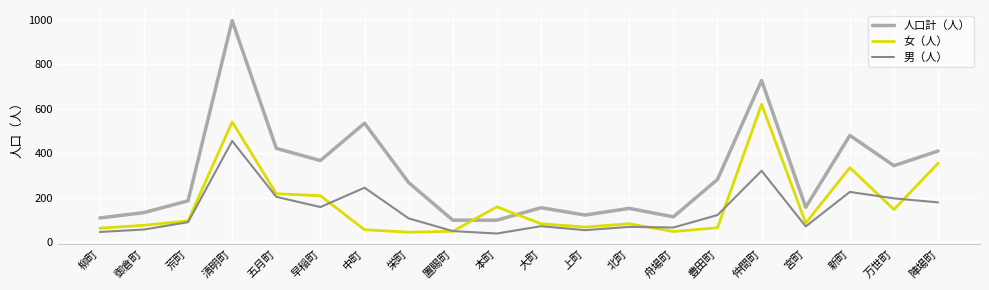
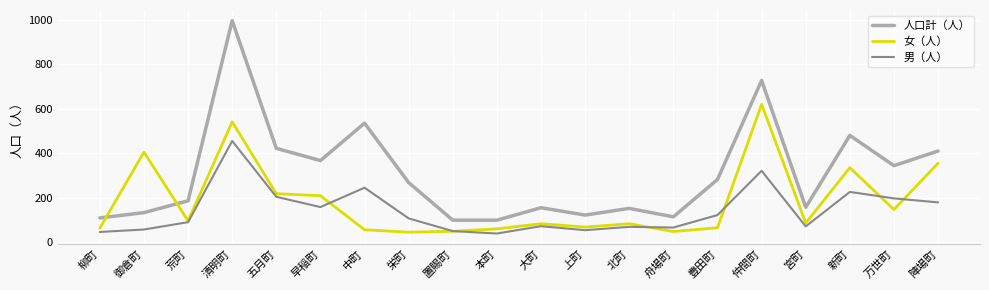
女（人）, 御倉町: 80 -> 410
女（人）, 本町: 160 -> 60
